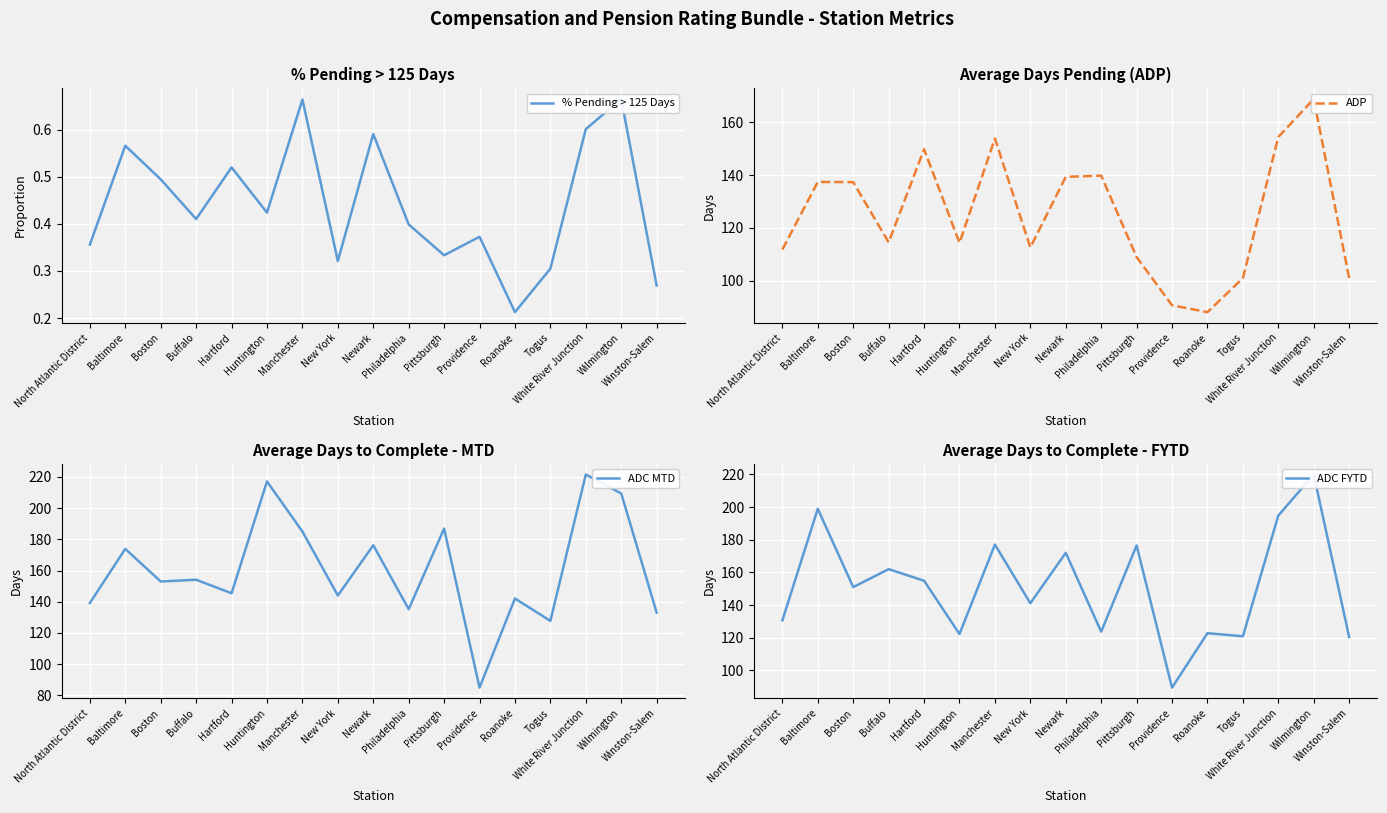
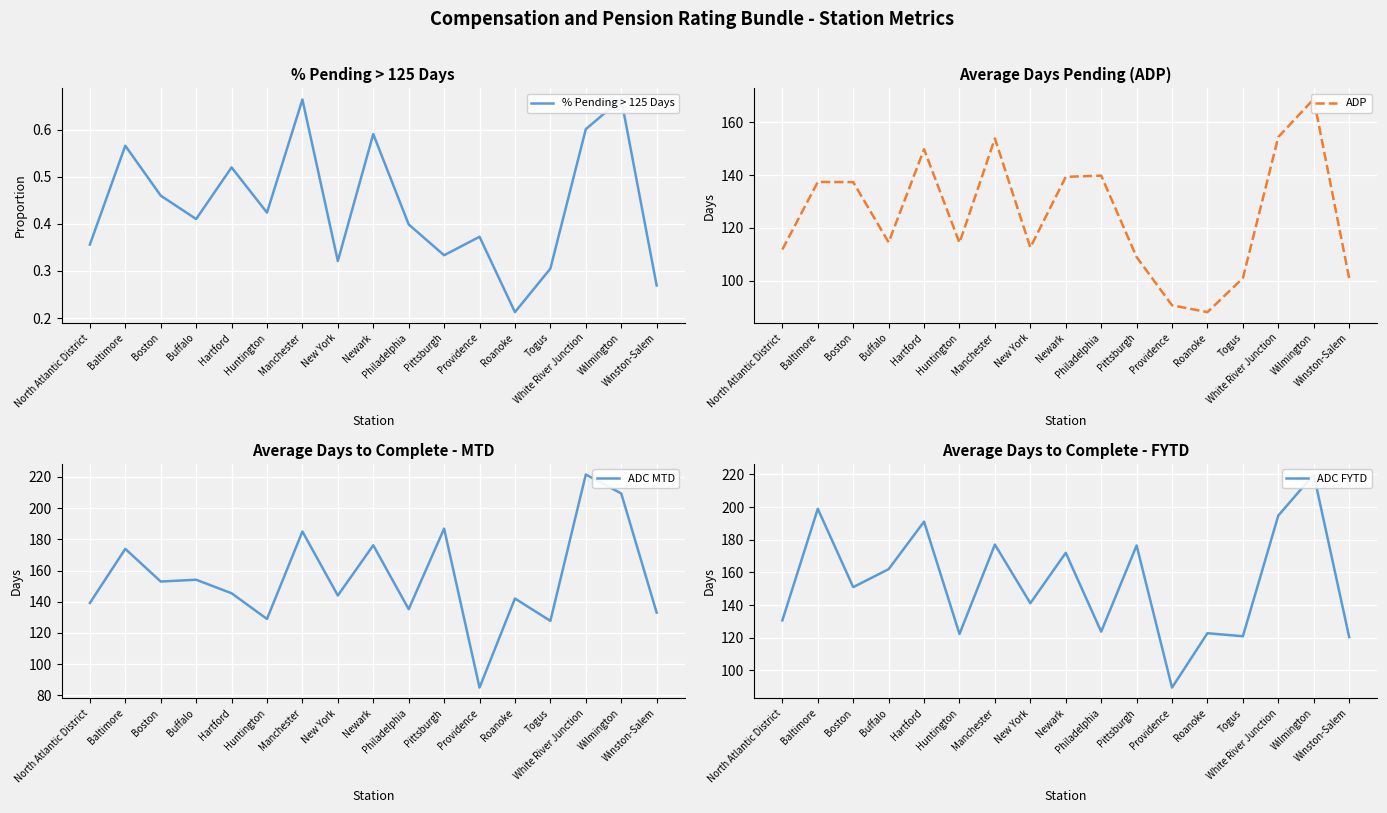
% Pending > 125 Days, Boston: 0.49 -> 0.46
Average Days to Complete - MTD, Huntington: 217 -> 129
Average Days to Complete - FYTD, Hartford: 155 -> 191
